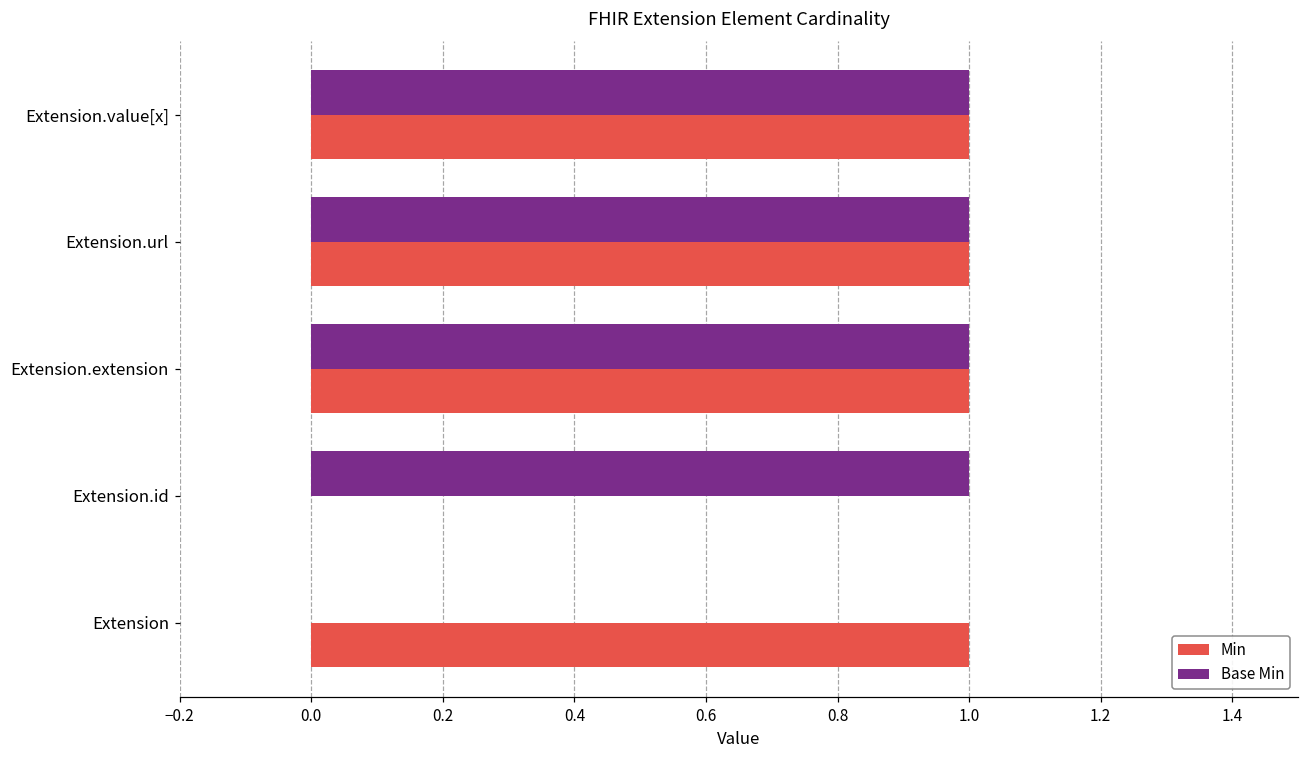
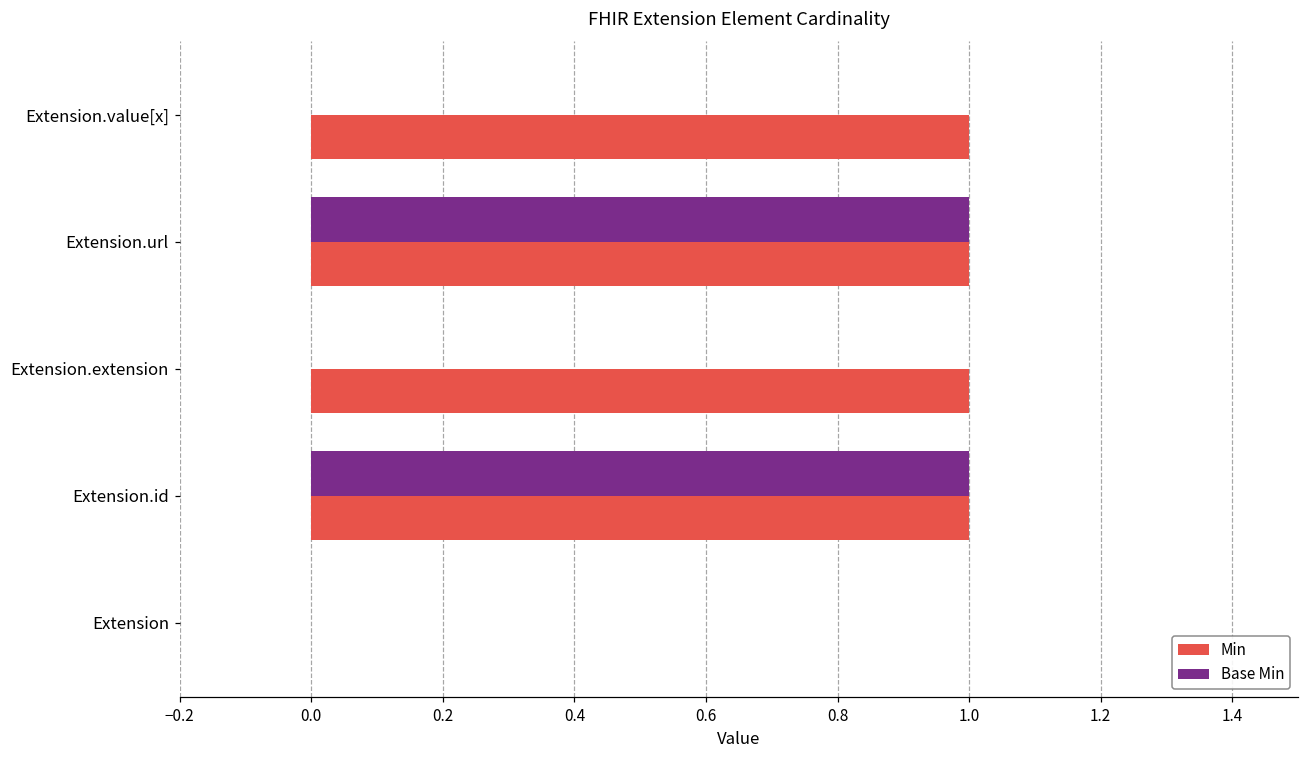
Base Min, Extension.value[x]: 1 -> 0
Base Min, Extension.extension: 1 -> 0
Min, Extension.id: 0 -> 1
Min, Extension: 1 -> 0
